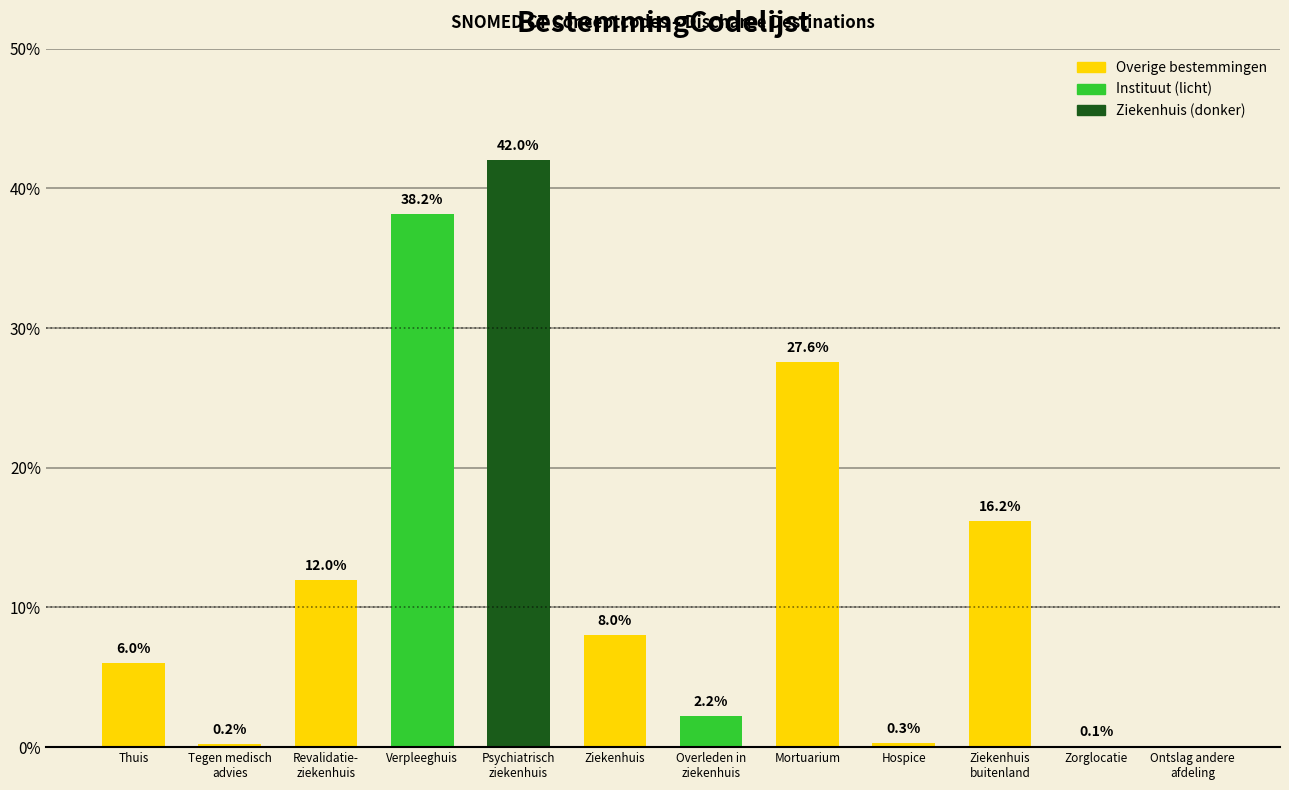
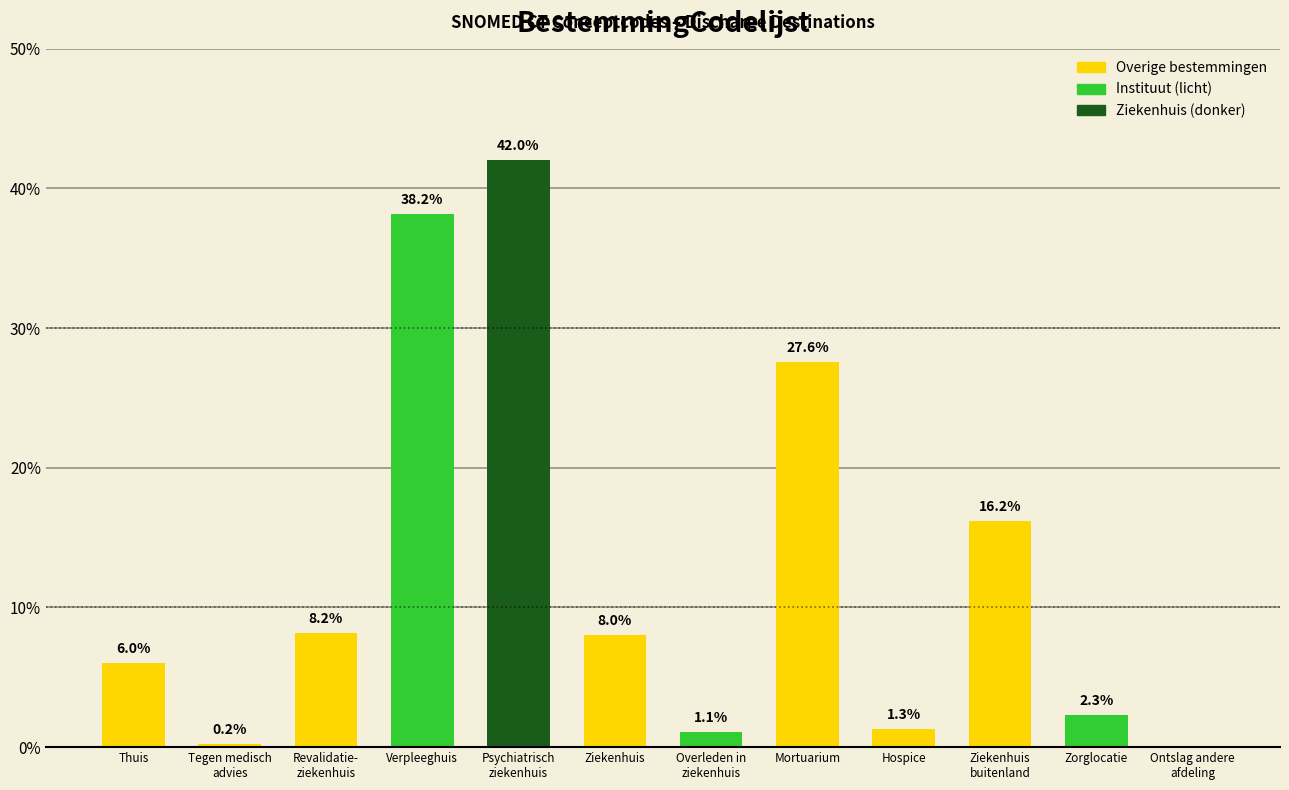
Revalidatie- ziekenhuis: 12.0% -> 8.2%
Overleden in ziekenhuis: 2.2% -> 1.1%
Hospice: 0.3% -> 1.3%
Zorglocatie: 0.1% -> 2.3%
